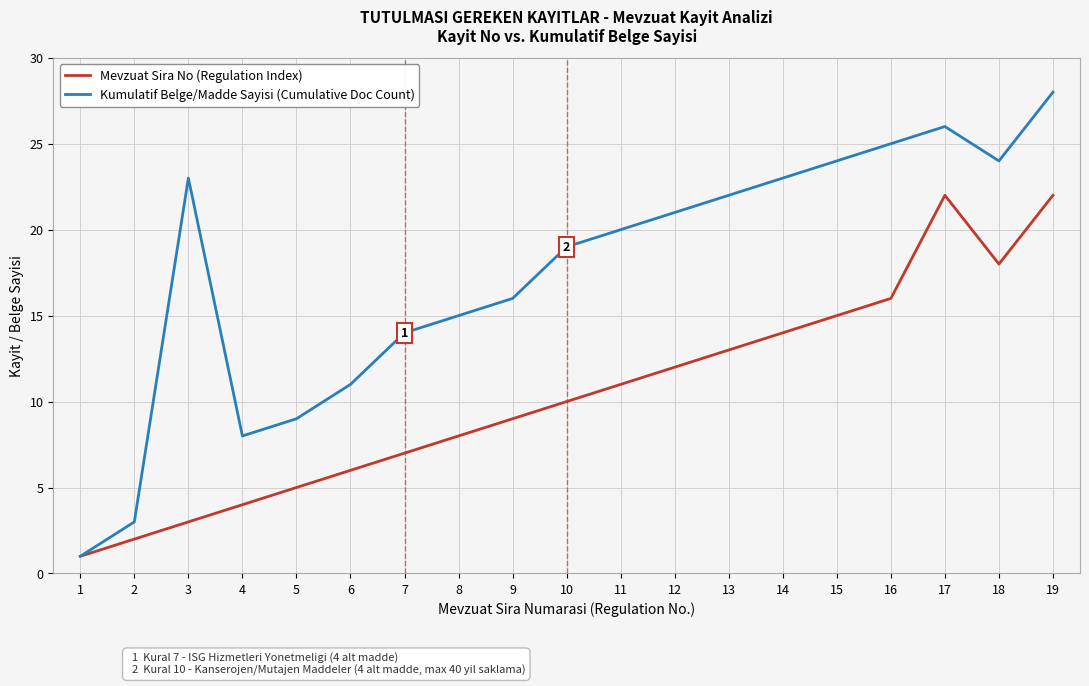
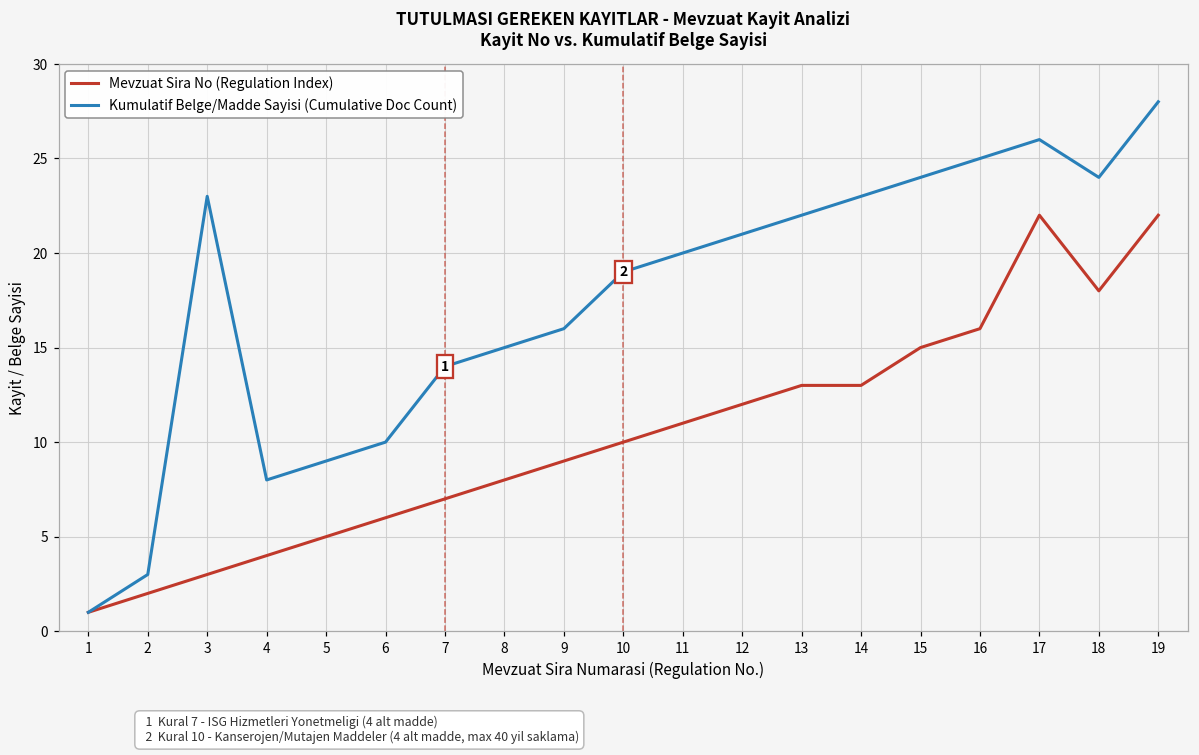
Kumulatif Belge/Madde Sayisi (Cumulative Doc Count), 6: 11 -> 10
Mevzuat Sira No (Regulation Index), 14: 14 -> 13
